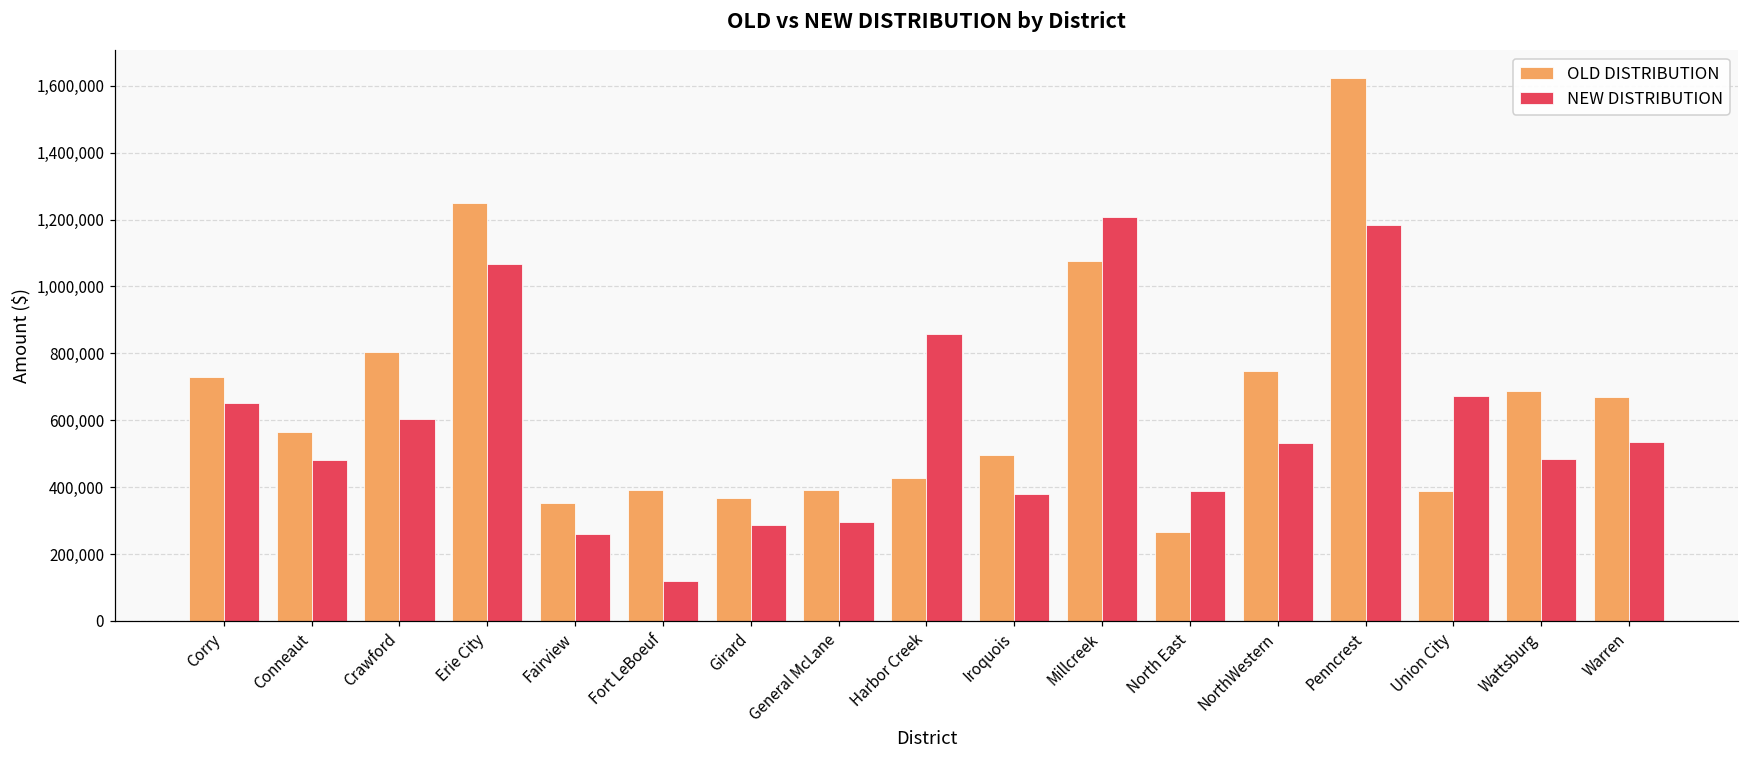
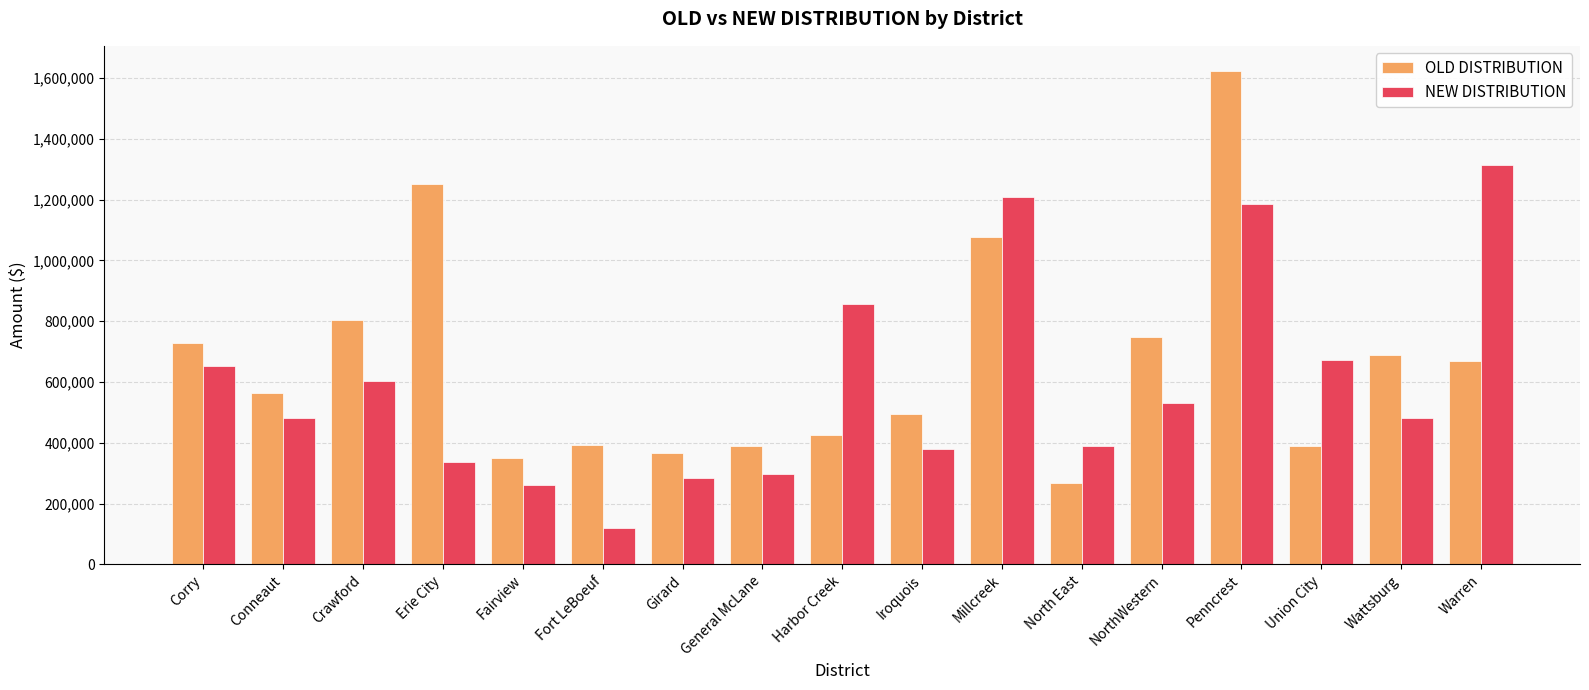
NEW DISTRIBUTION, Erie City: 1,070,000 -> 340,000
NEW DISTRIBUTION, Warren: 530,000 -> 1,320,000
